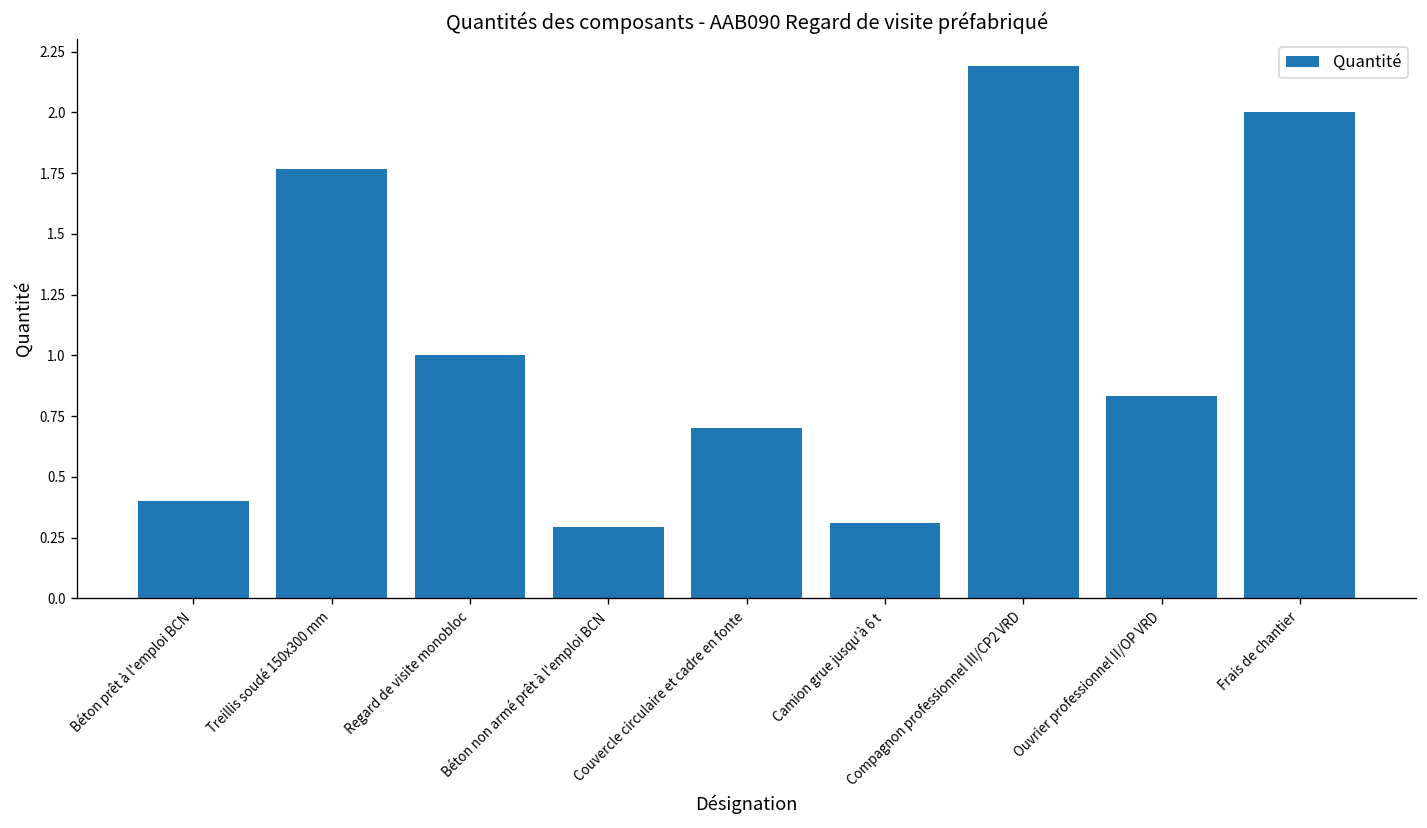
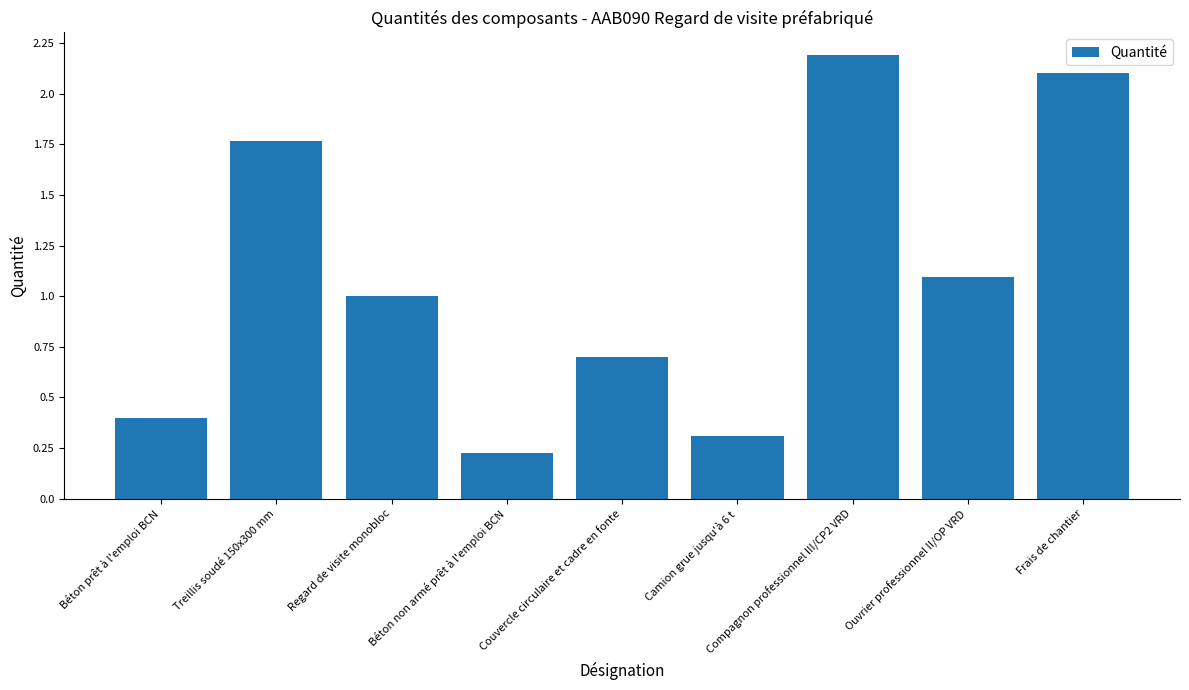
Béton non armé prêt à l'emploi BCN: 0.29 -> 0.23
Ouvrier professionnel II/OP VRD: 0.83 -> 1.10
Frais de chantier: 2.0 -> 2.1
